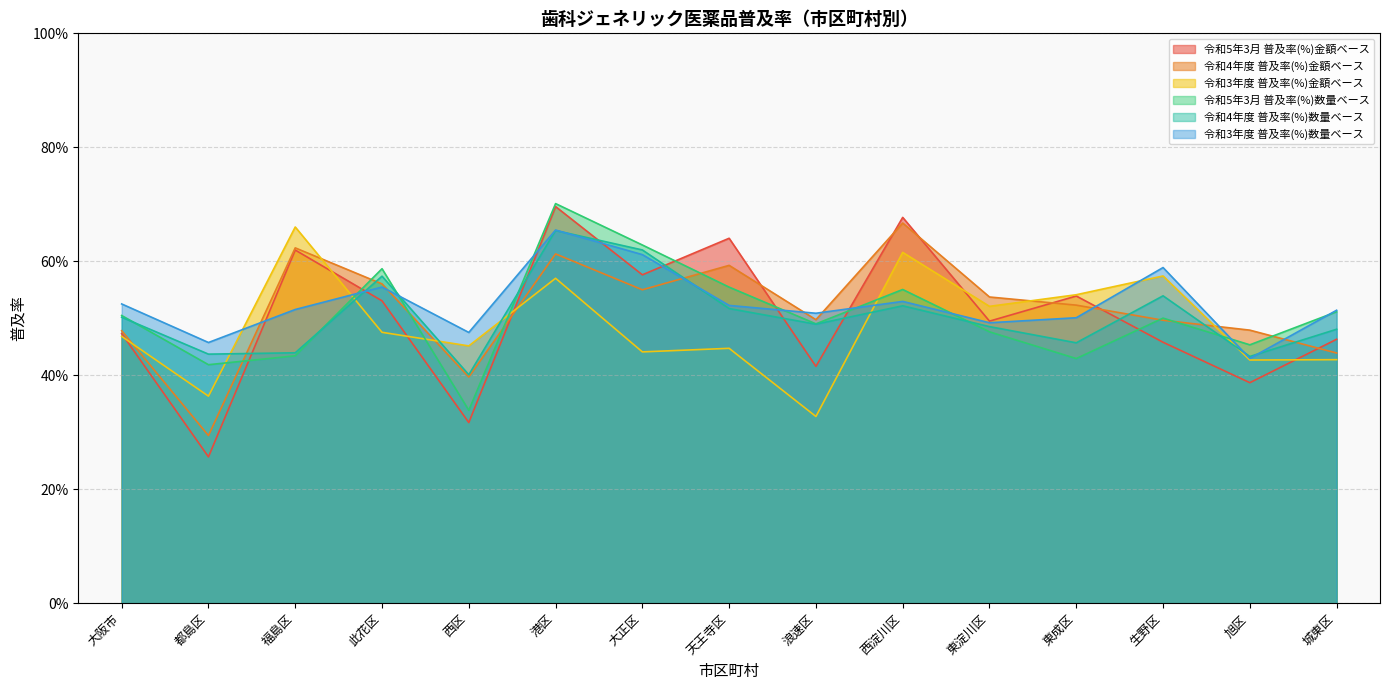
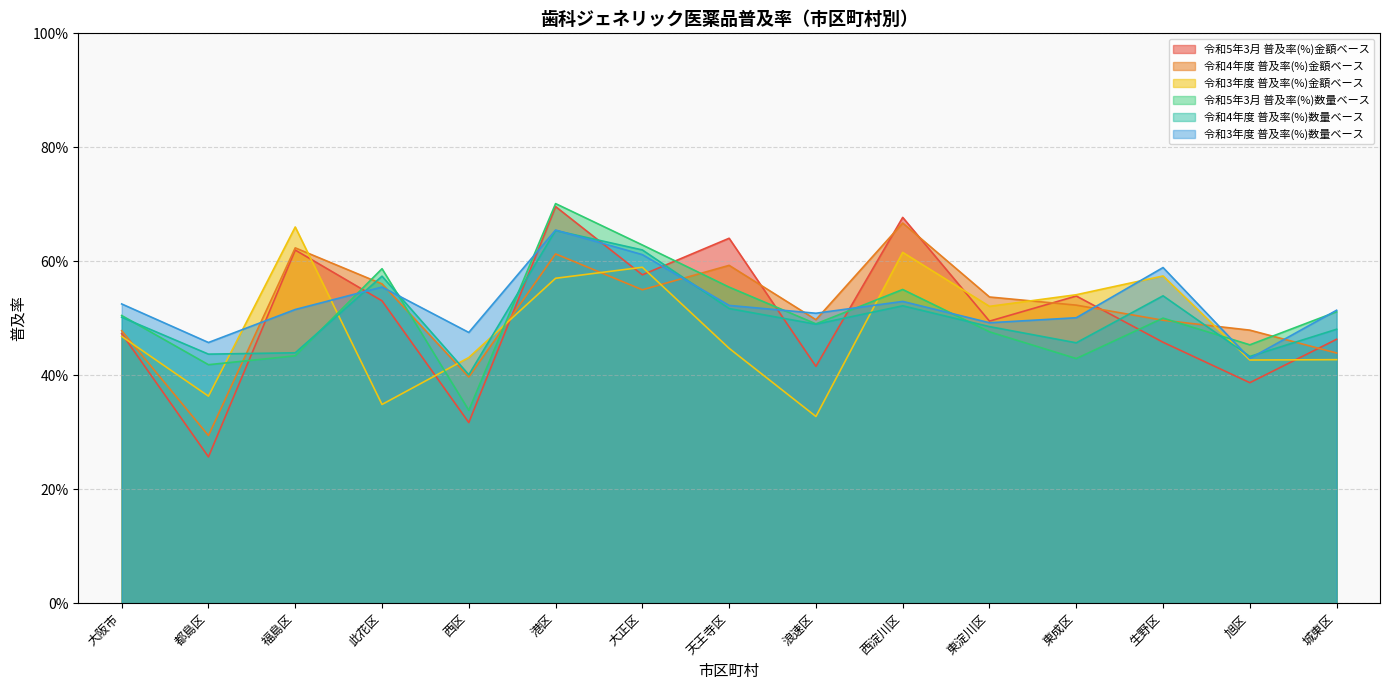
令和3年度 普及率(%)金額ベース, 此花区: 48% -> 35%
令和3年度 普及率(%)金額ベース, 西区: 45% -> 43%
令和3年度 普及率(%)金額ベース, 大正区: 44% -> 59%
